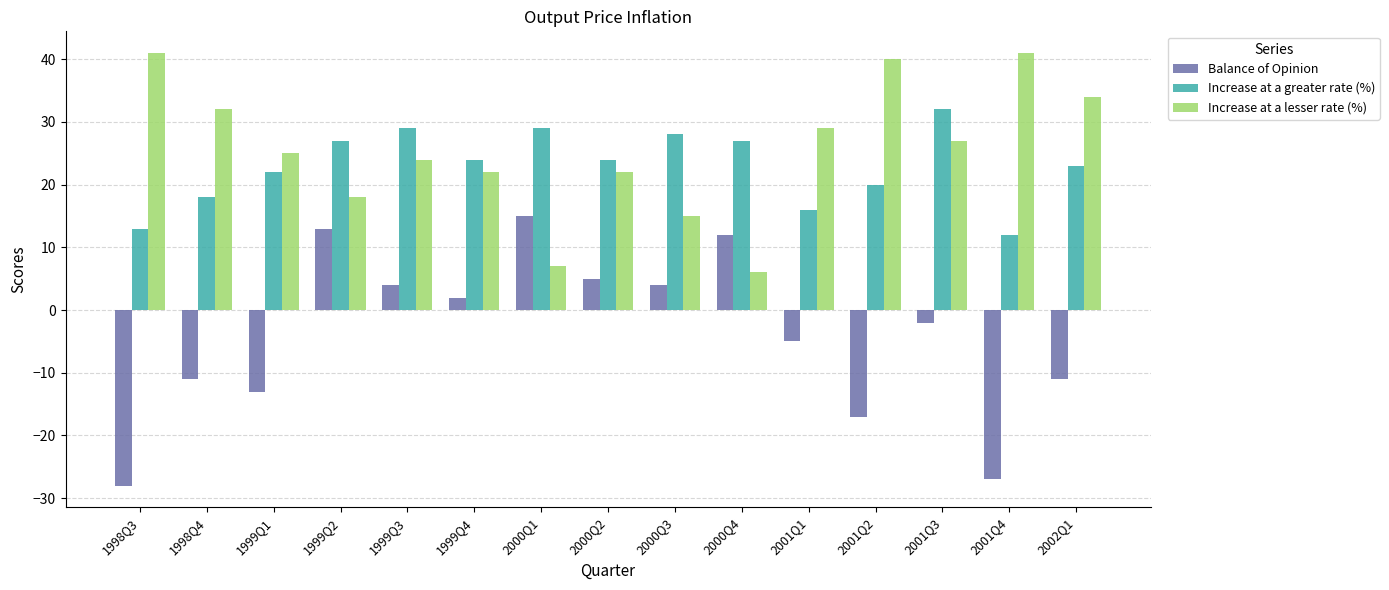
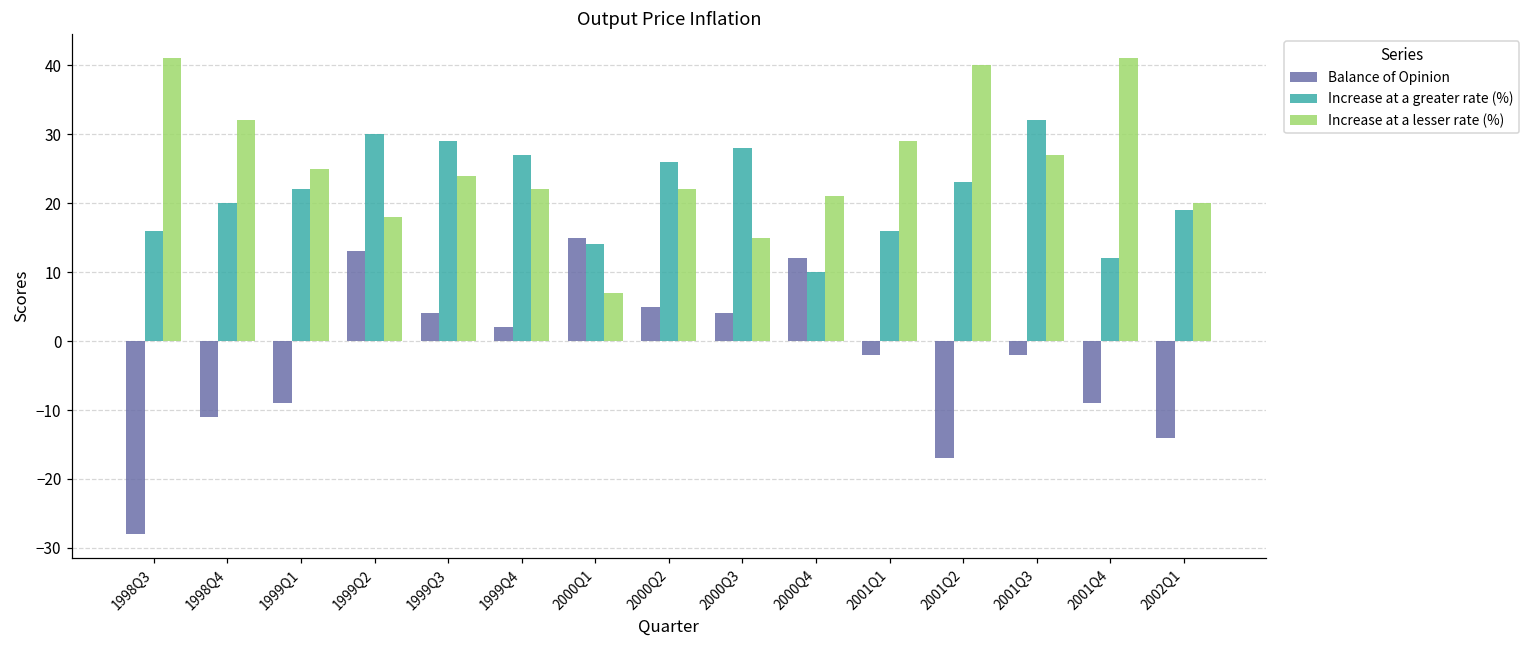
Increase at a greater rate (%), 1998Q3: 13 -> 16
Increase at a greater rate (%), 1998Q4: 18 -> 20
Balance of Opinion, 1999Q1: -13 -> -9
Increase at a greater rate (%), 1999Q2: 27 -> 30
Increase at a greater rate (%), 1999Q4: 24 -> 27
Increase at a greater rate (%), 2000Q1: 29 -> 14
Increase at a greater rate (%), 2000Q2: 24 -> 26
Increase at a greater rate (%), 2000Q4: 27 -> 10
Increase at a lesser rate (%), 2000Q4: 6 -> 21
Balance of Opinion, 2001Q1: -5 -> -2
Increase at a greater rate (%), 2001Q2: 20 -> 23
Balance of Opinion, 2001Q4: -27 -> -9
Balance of Opinion, 2002Q1: -11 -> -14
Increase at a greater rate (%), 2002Q1: 23 -> 19
Increase at a lesser rate (%), 2002Q1: 34 -> 20
